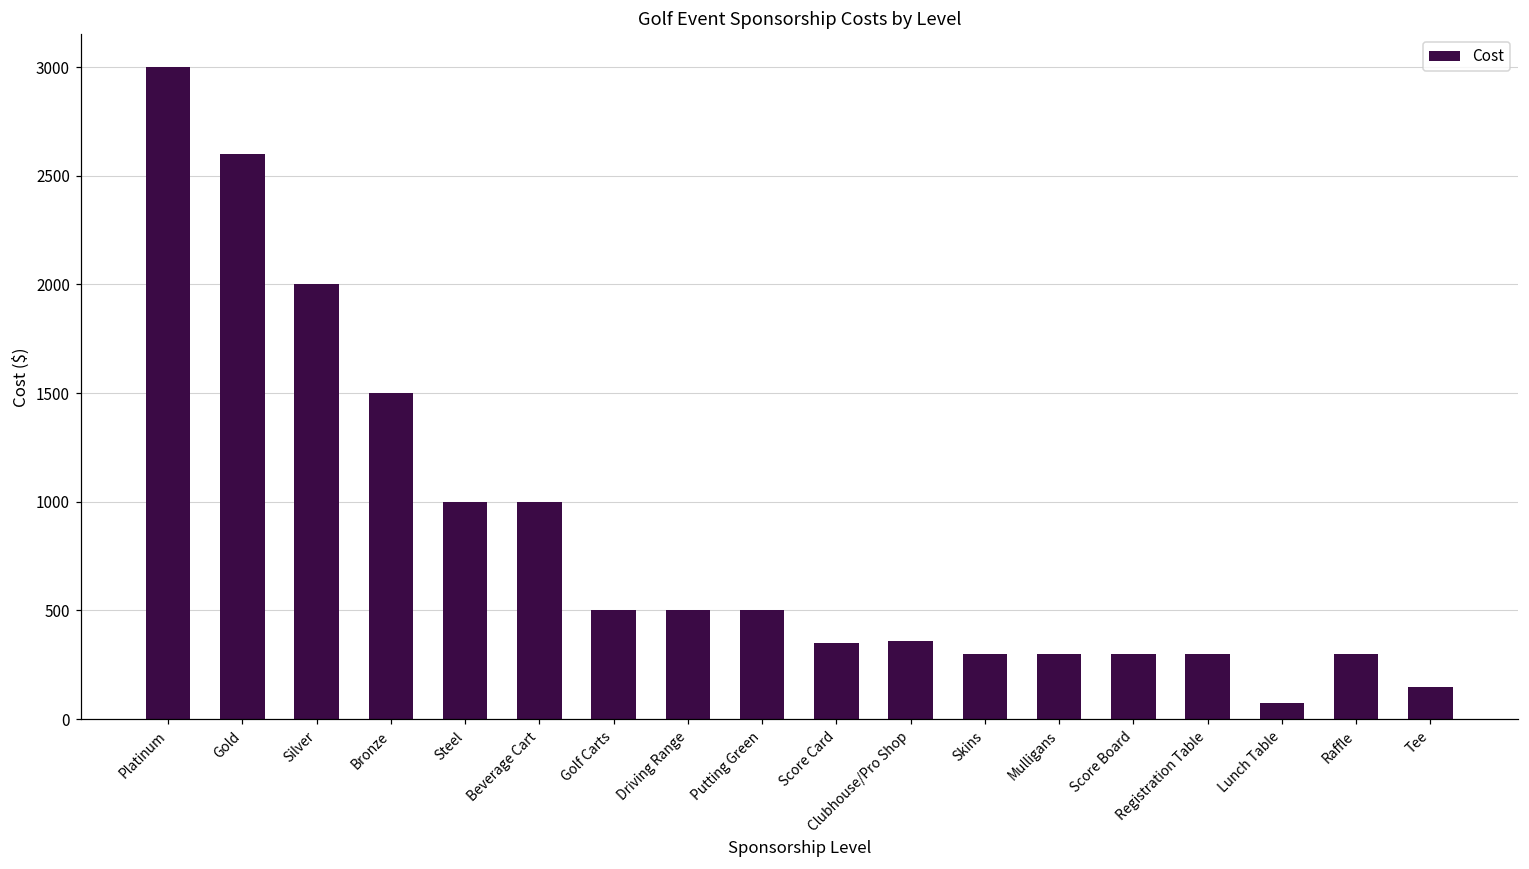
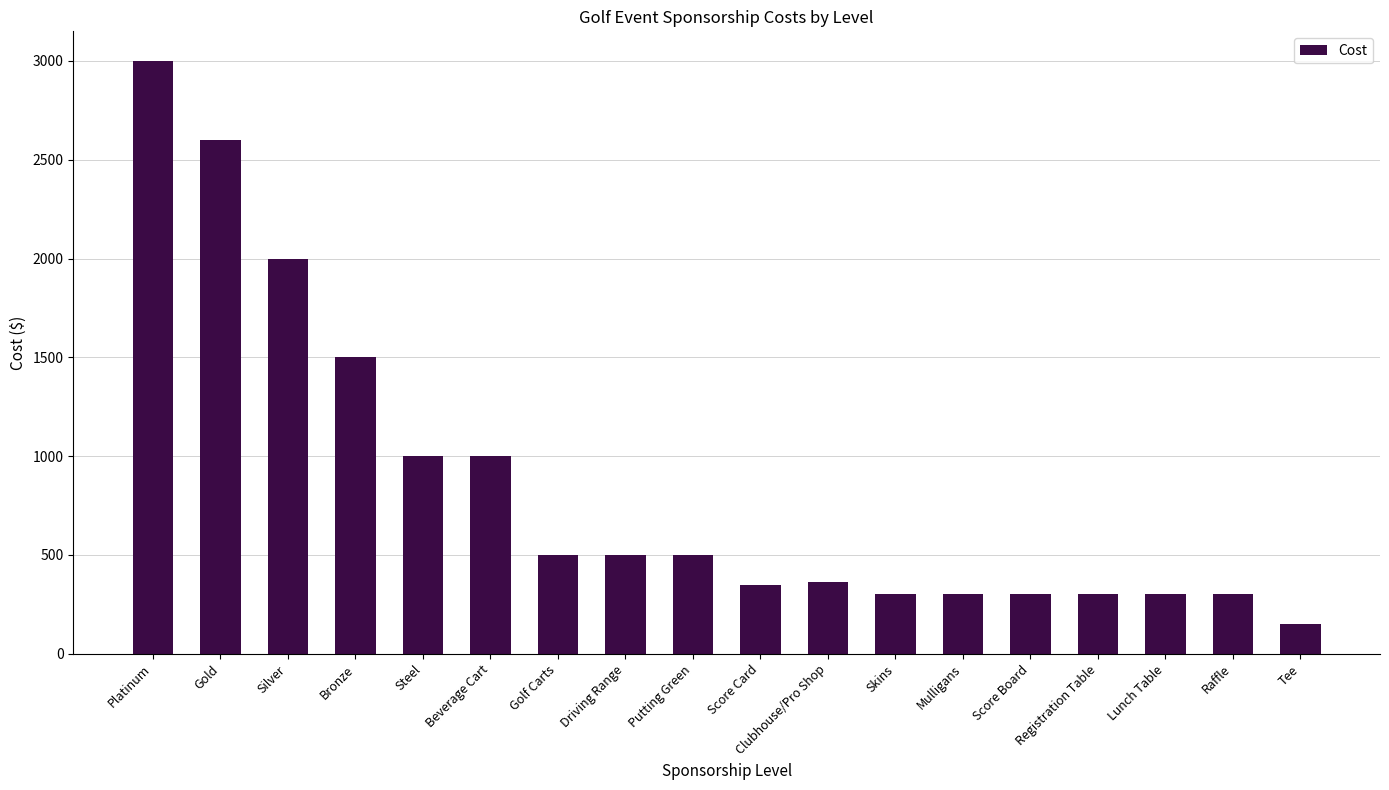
Lunch Table: 70 -> 300
